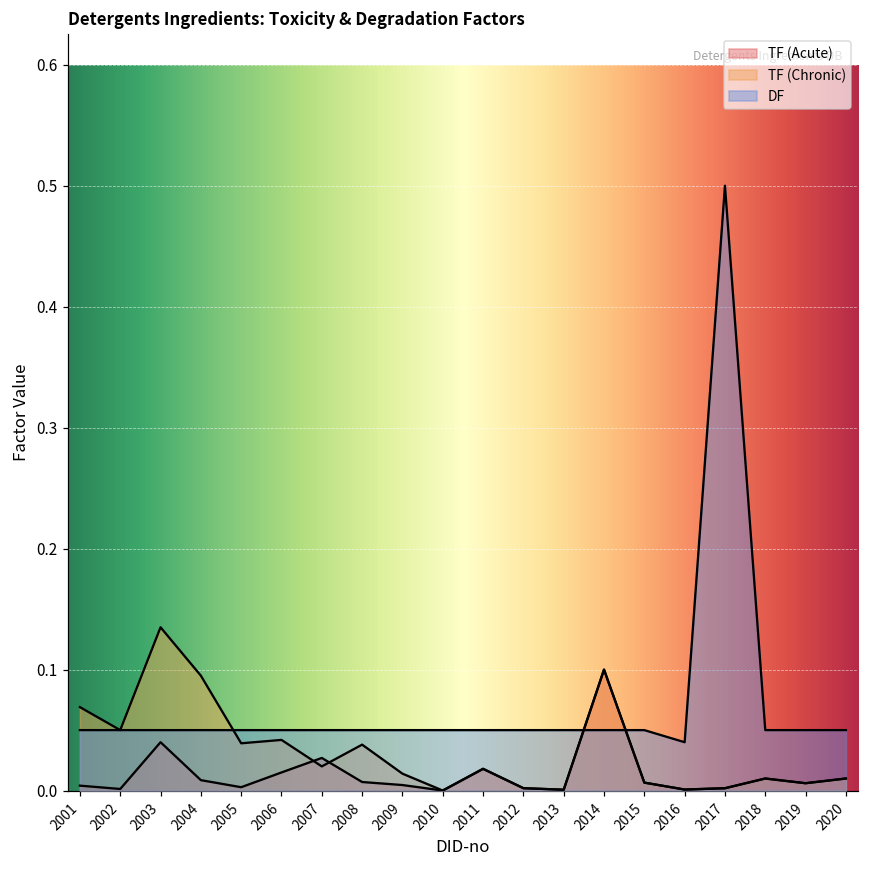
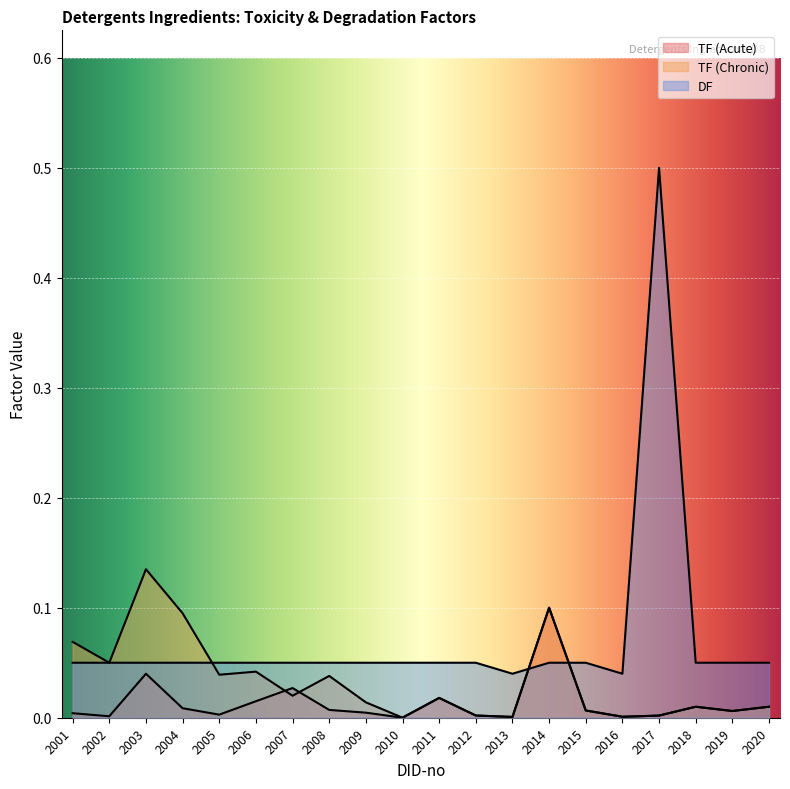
DF, 2013: 0.05 -> 0.04
